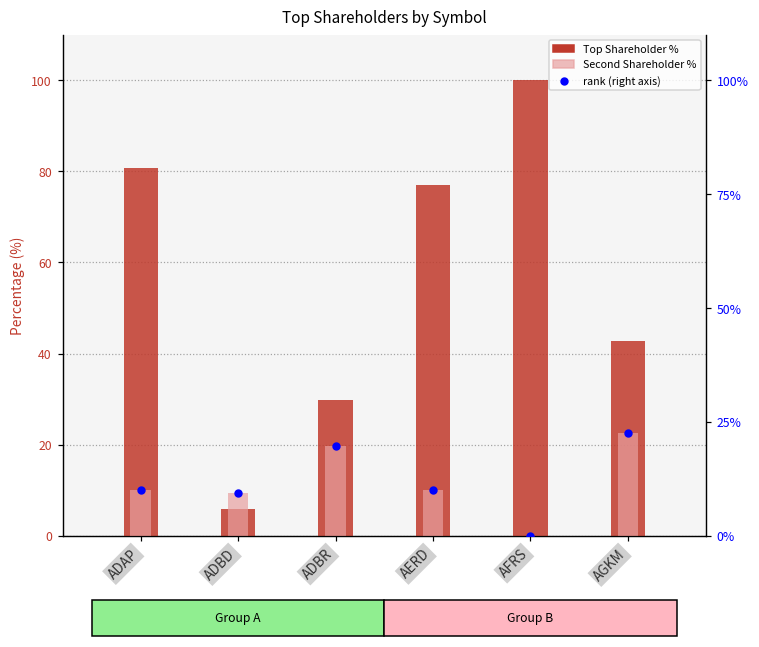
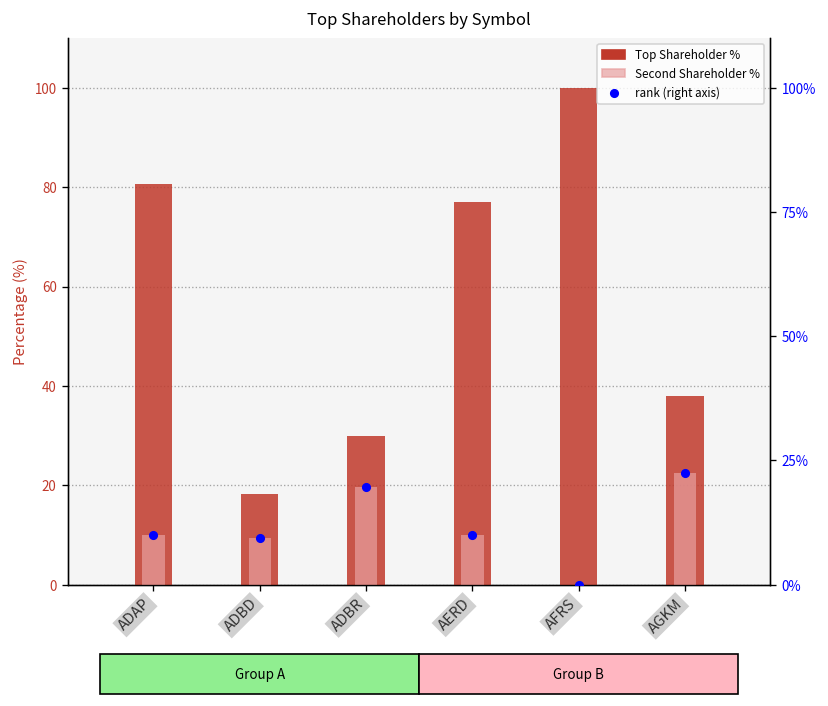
Top Shareholder %, ADBD: 6 -> 18
Top Shareholder %, AGKM: 43 -> 38
